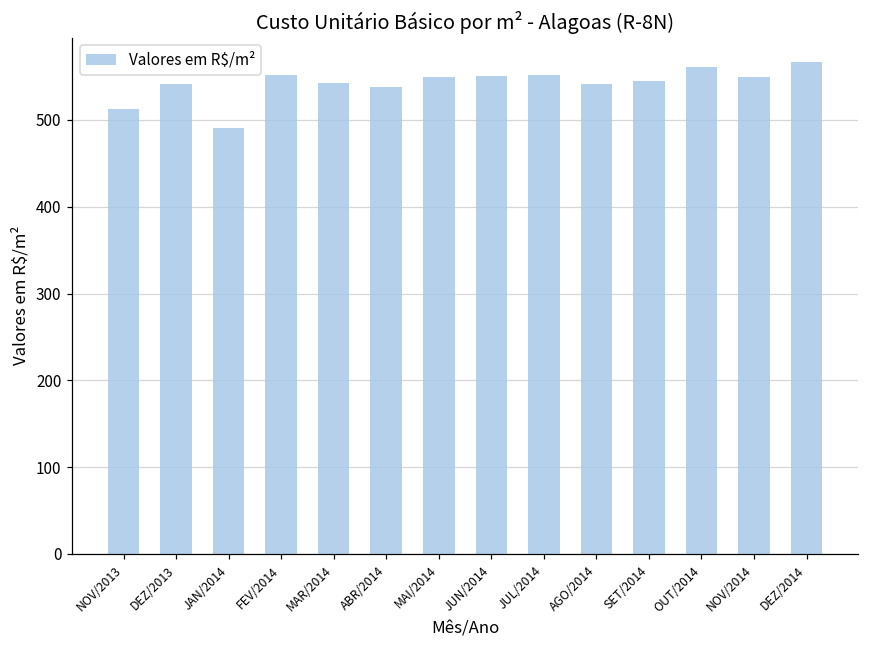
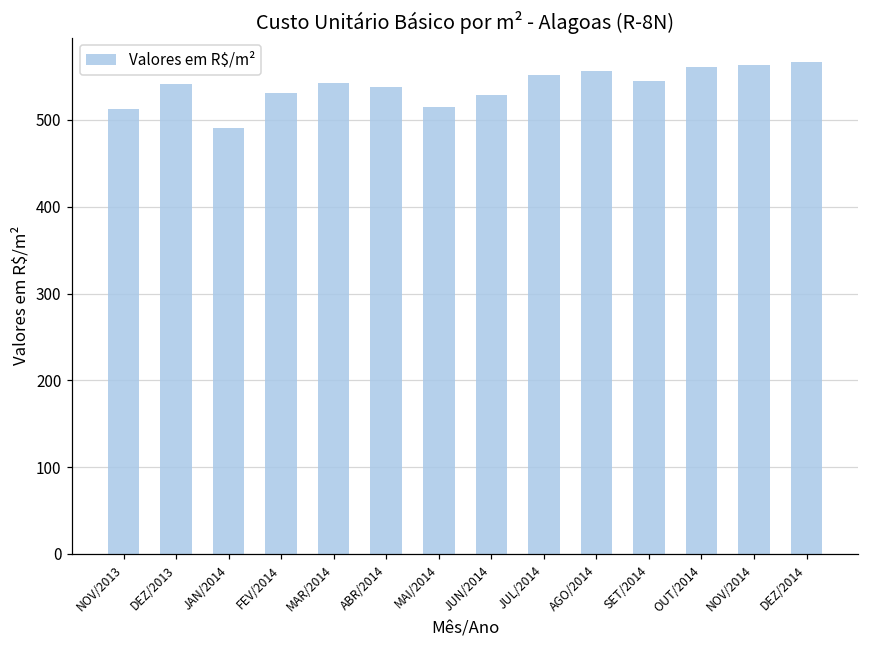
FEV/2014: 550 -> 530
MAI/2014: 550 -> 510
JUN/2014: 550 -> 530
AGO/2014: 540 -> 560
NOV/2014: 550 -> 560
